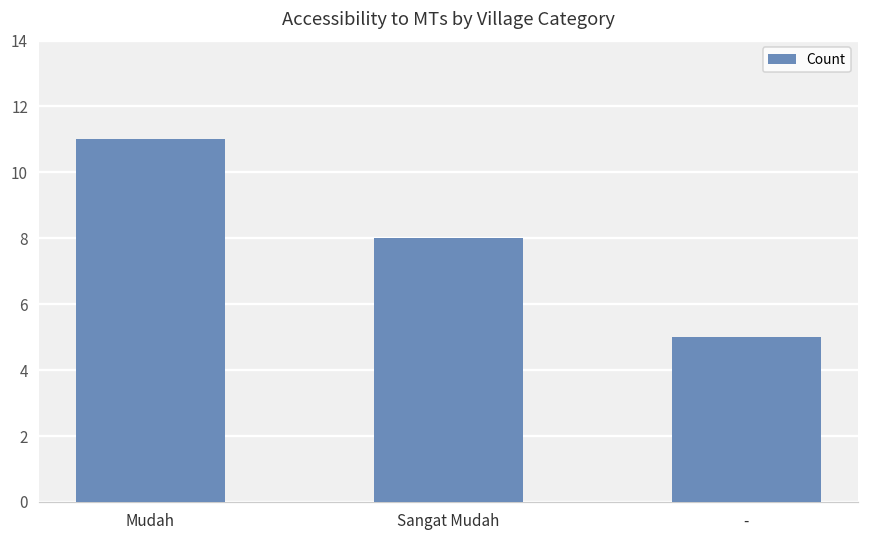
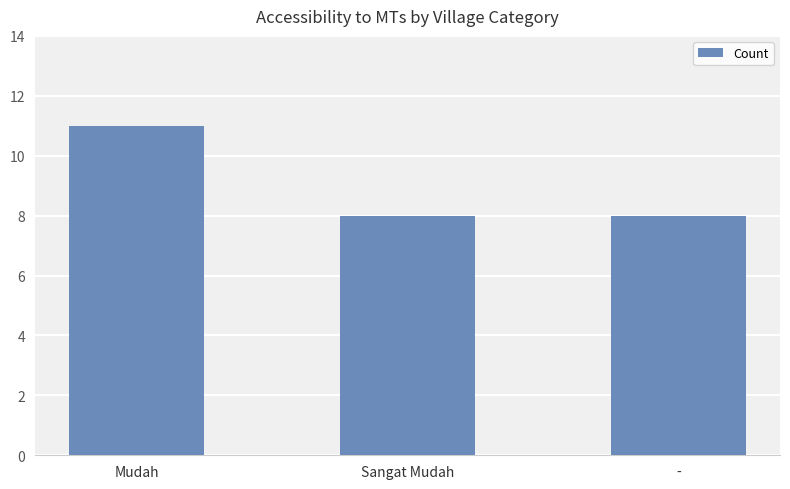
-: 5 -> 8
